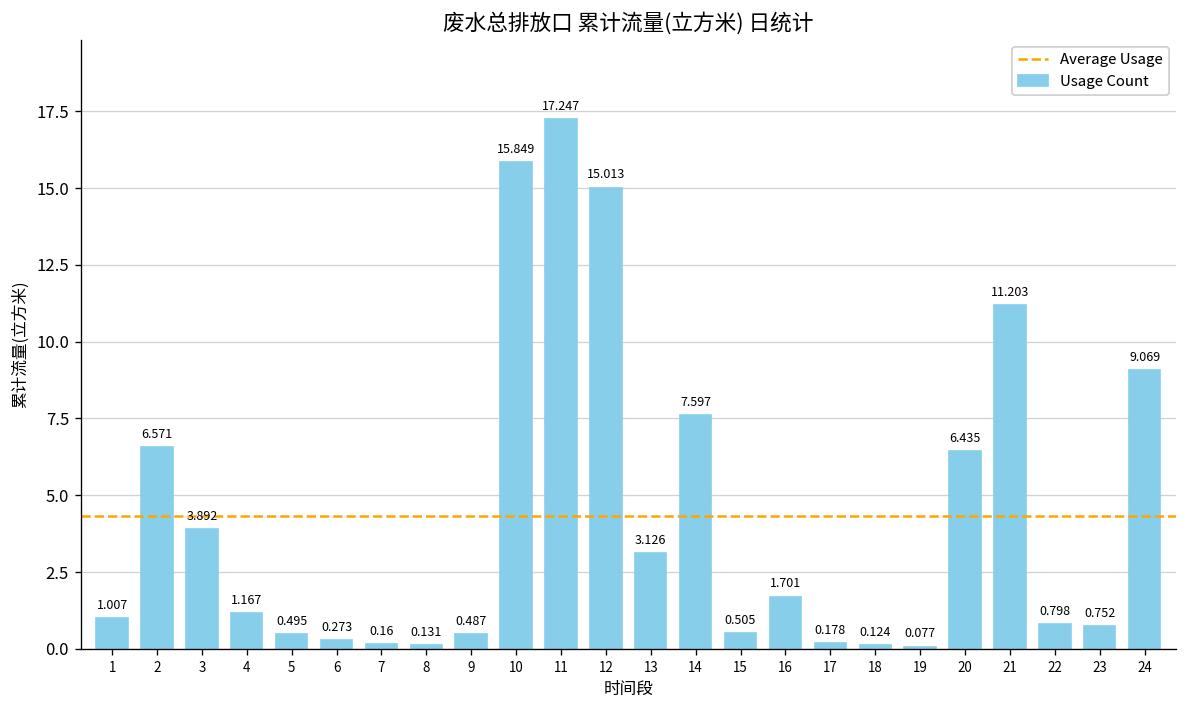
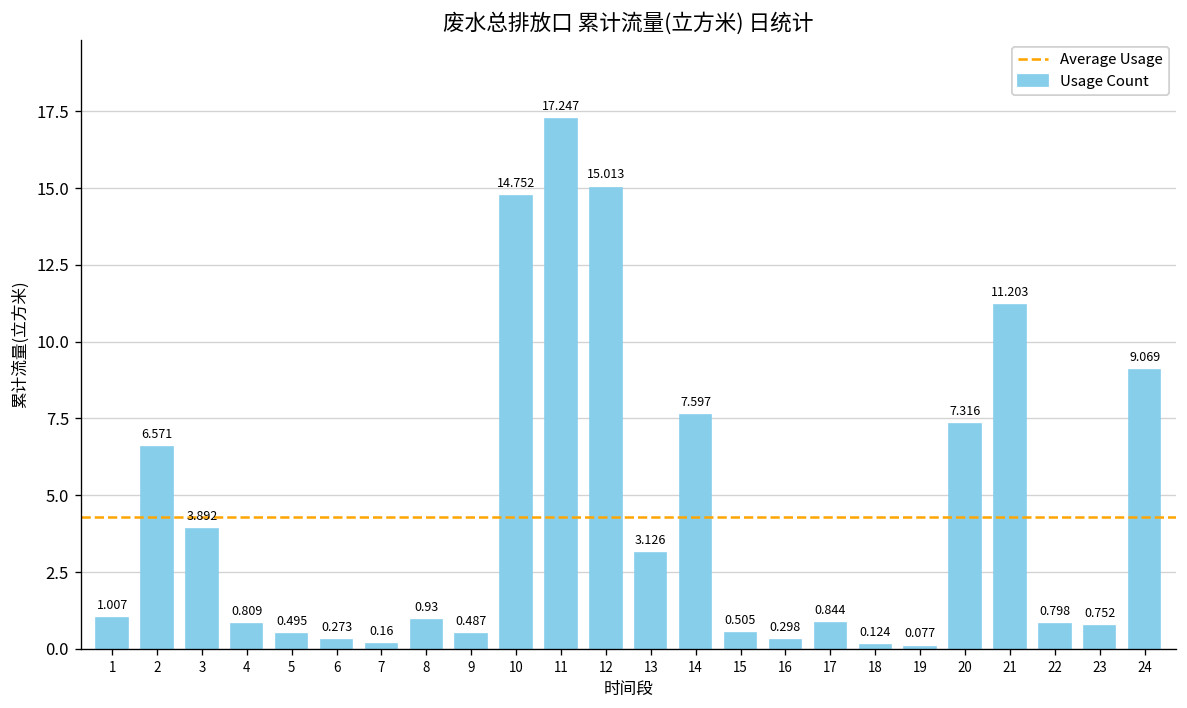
4: 1.167 -> 0.809
8: 0.131 -> 0.93
10: 15.849 -> 14.752
16: 1.701 -> 0.298
17: 0.178 -> 0.844
20: 6.435 -> 7.316
